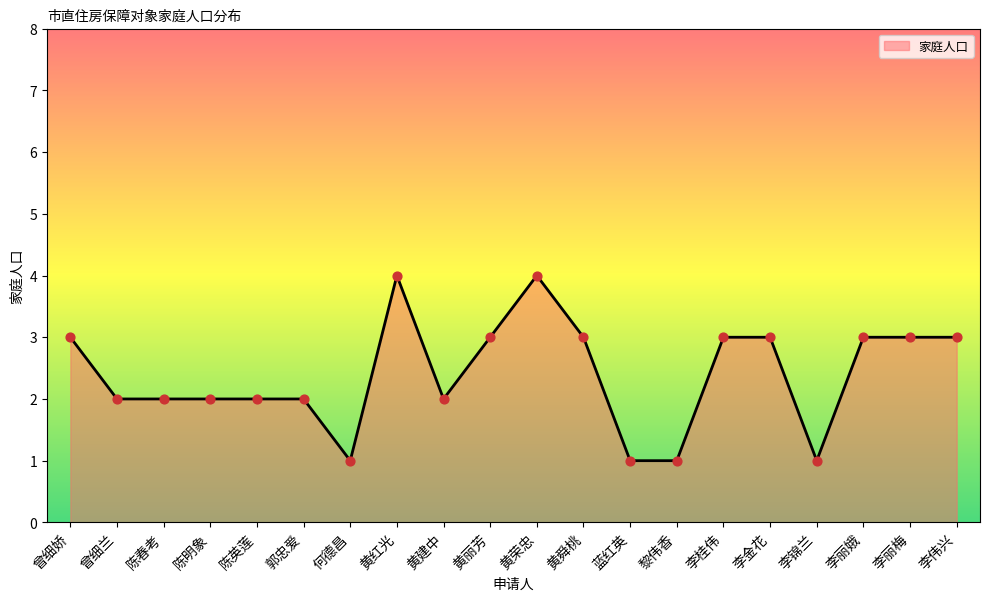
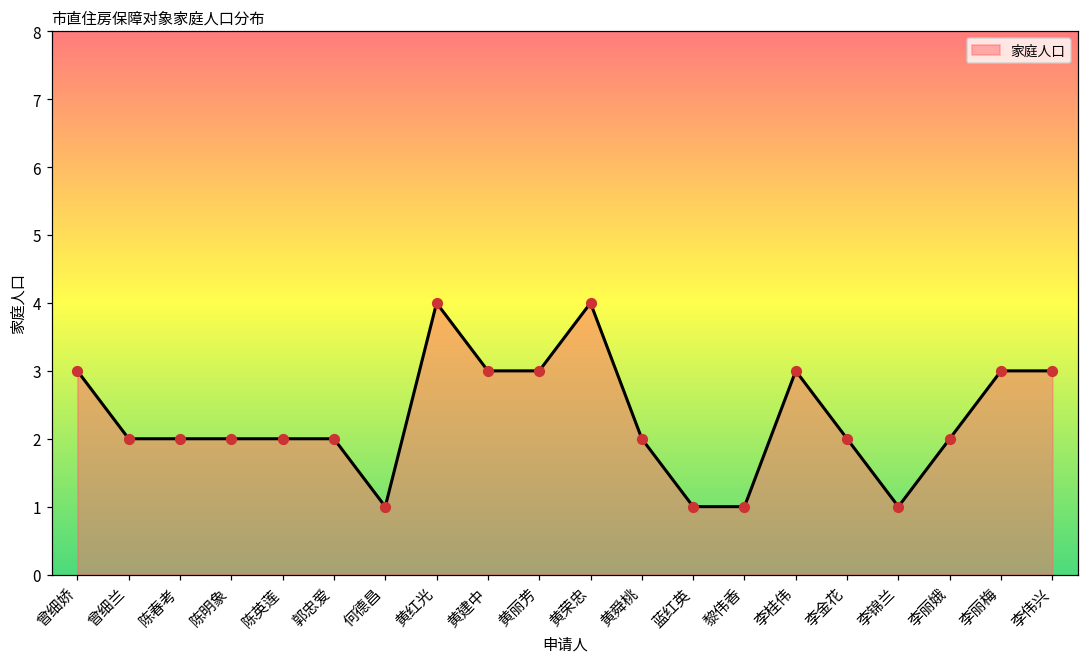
黄建中: 2 -> 3
黄舜桃: 3 -> 2
李金花: 3 -> 2
李丽娥: 3 -> 2
